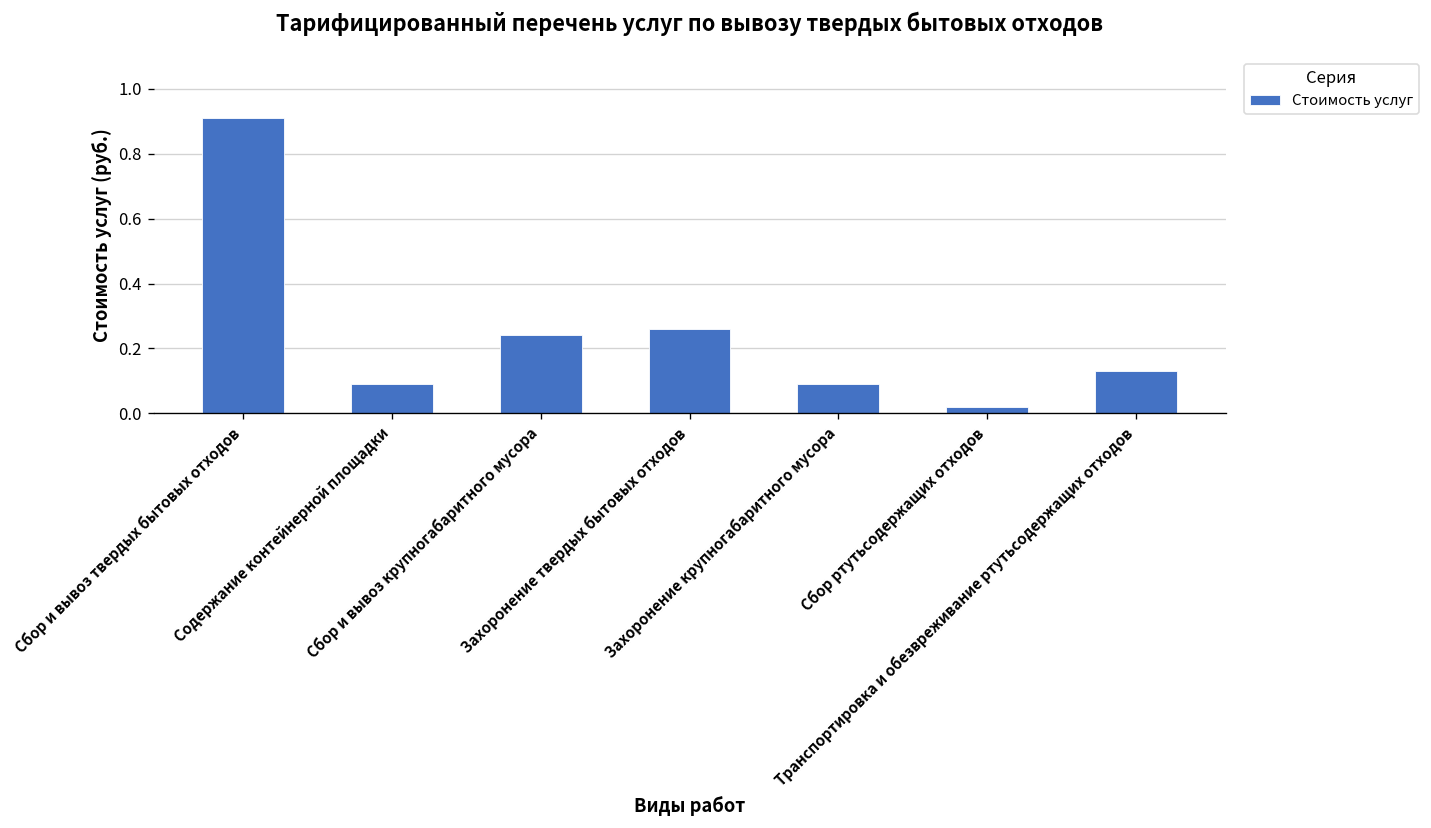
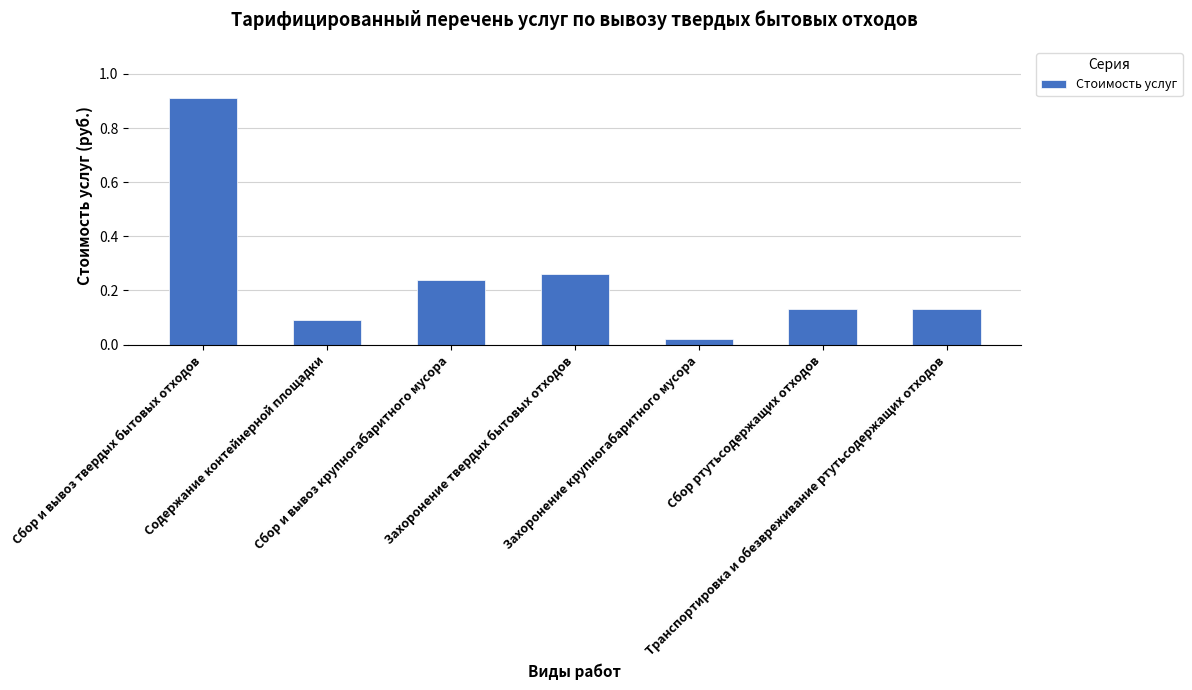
Захоронение крупногабаритного мусора: 0.09 -> 0.02
Сбор ртутьсодержащих отходов: 0.02 -> 0.13
